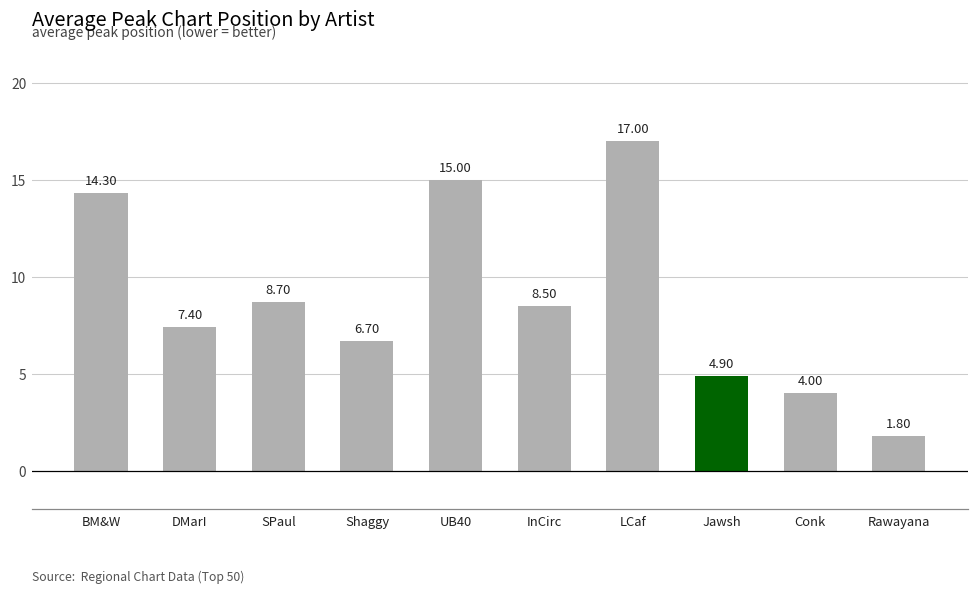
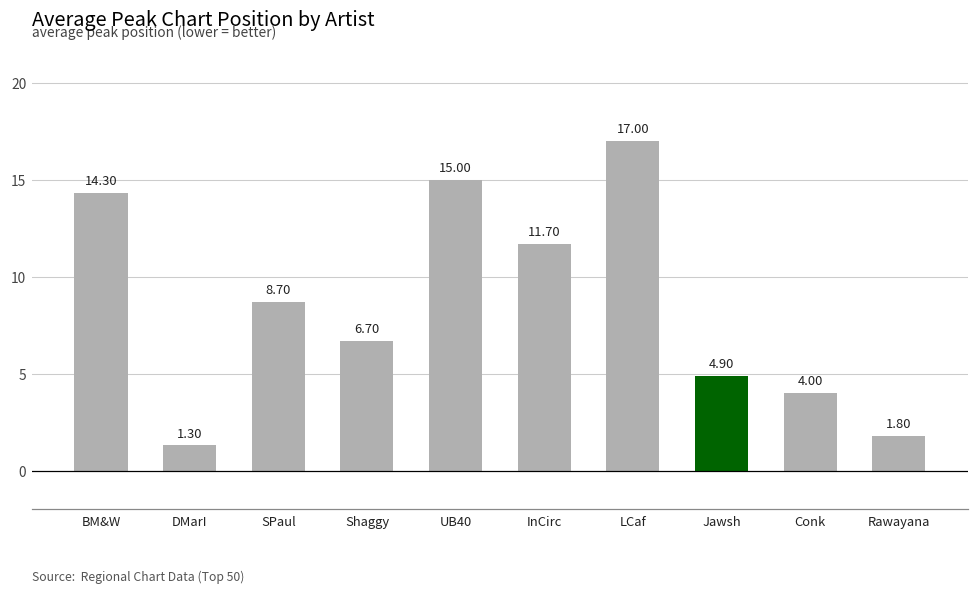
DMarI: 7.40 -> 1.30
InCirc: 8.50 -> 11.70
